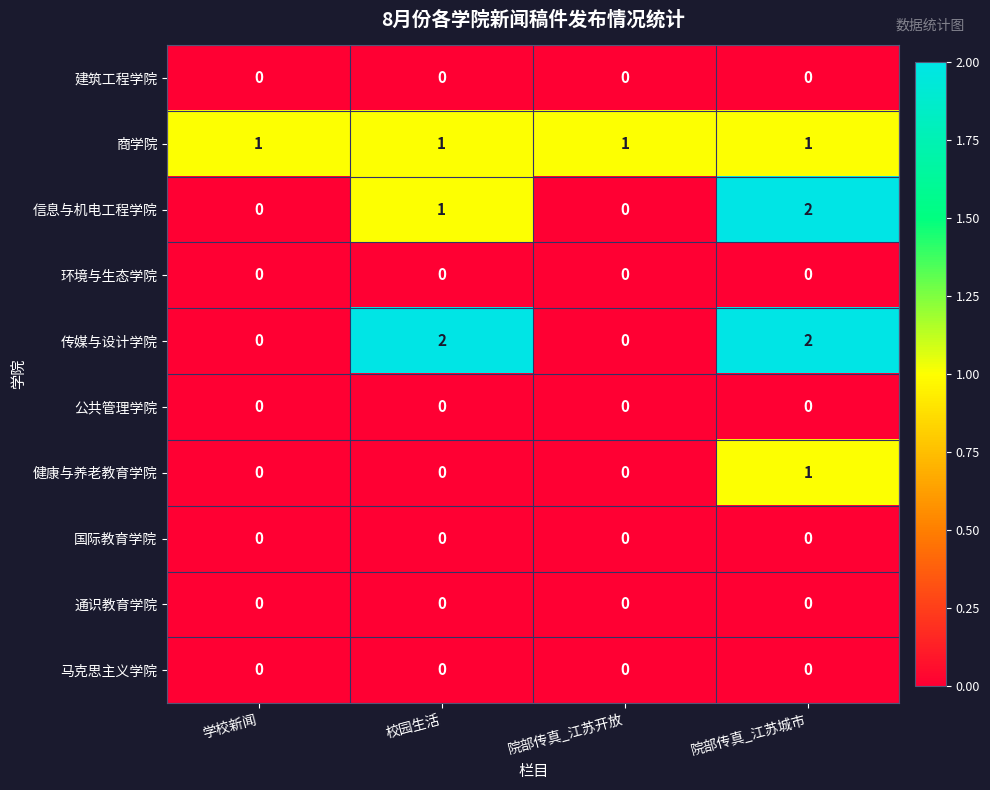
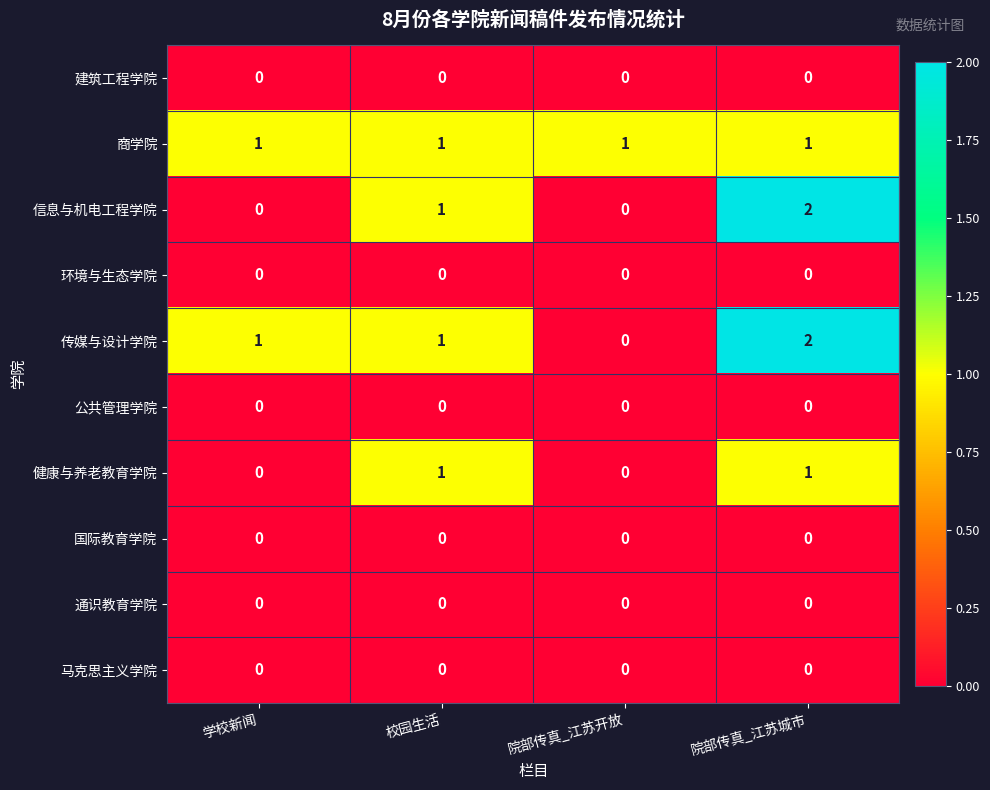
传媒与设计学院, 学校新闻: 0 -> 1
传媒与设计学院, 校园生活: 2 -> 1
健康与养老教育学院, 校园生活: 0 -> 1
